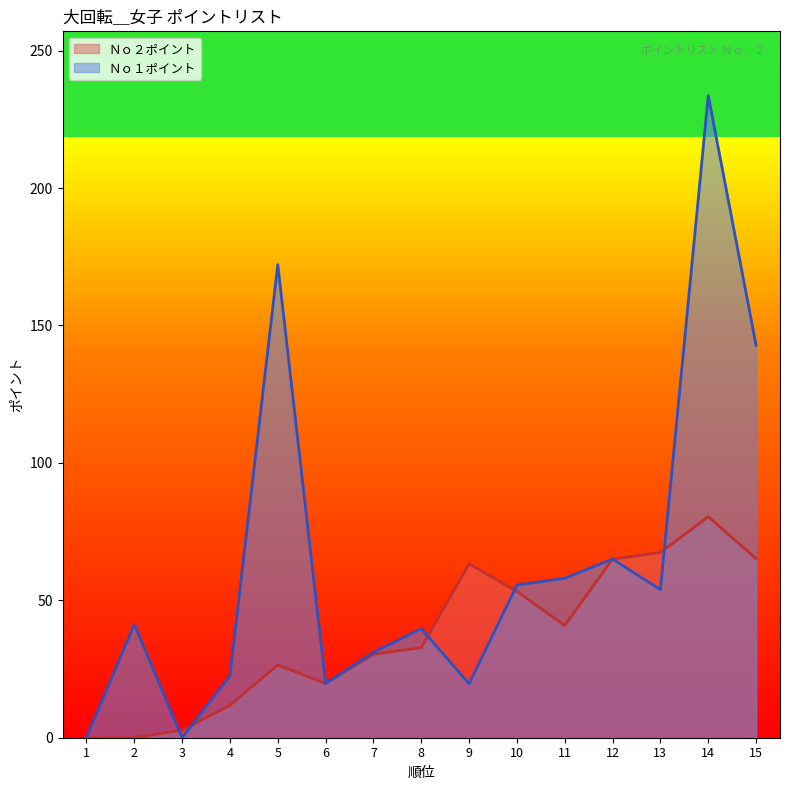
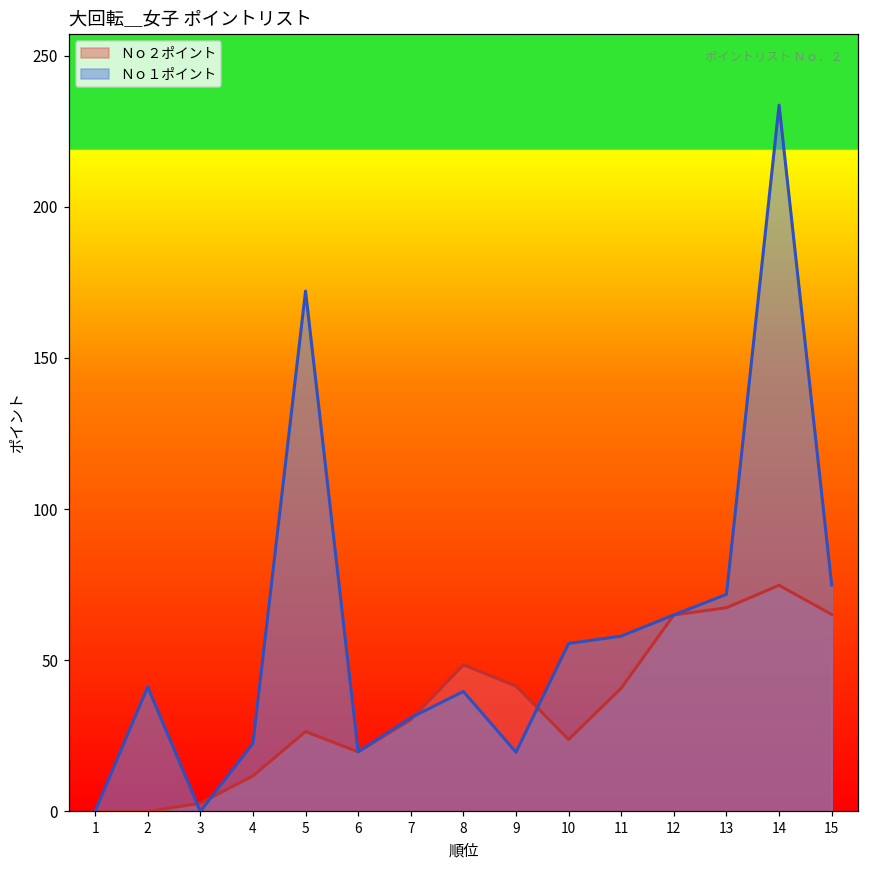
Ｎｏ２ポイント, 8: 33 -> 49
Ｎｏ２ポイント, 9: 63 -> 41
Ｎｏ２ポイント, 10: 53 -> 24
Ｎｏ１ポイント, 13: 54 -> 72
Ｎｏ２ポイント, 14: 80 -> 75
Ｎｏ１ポイント, 15: 143 -> 75
